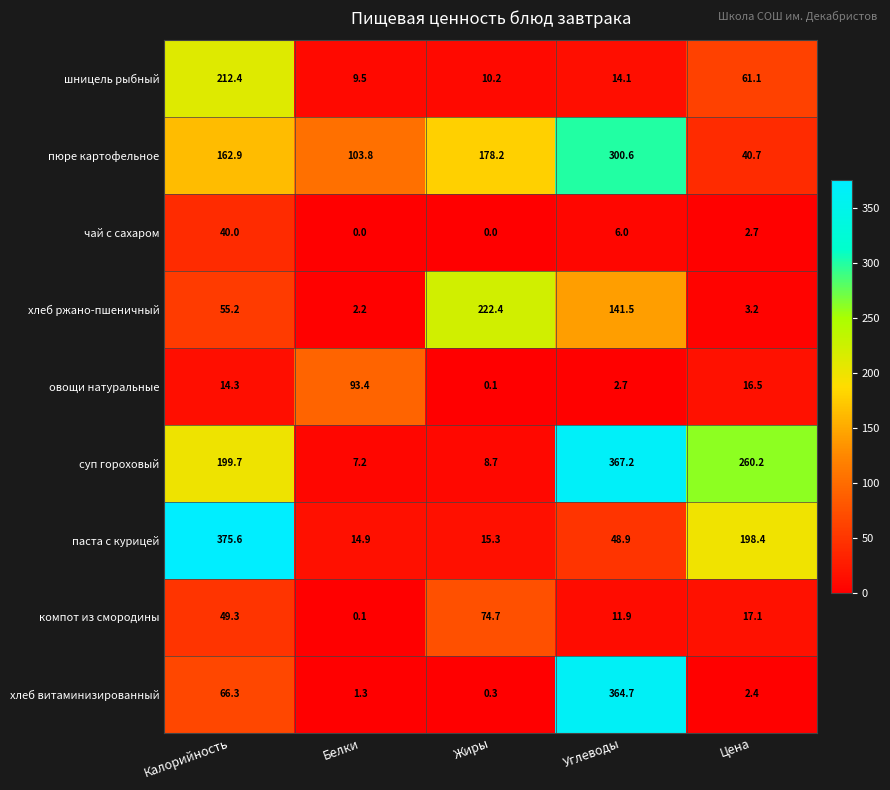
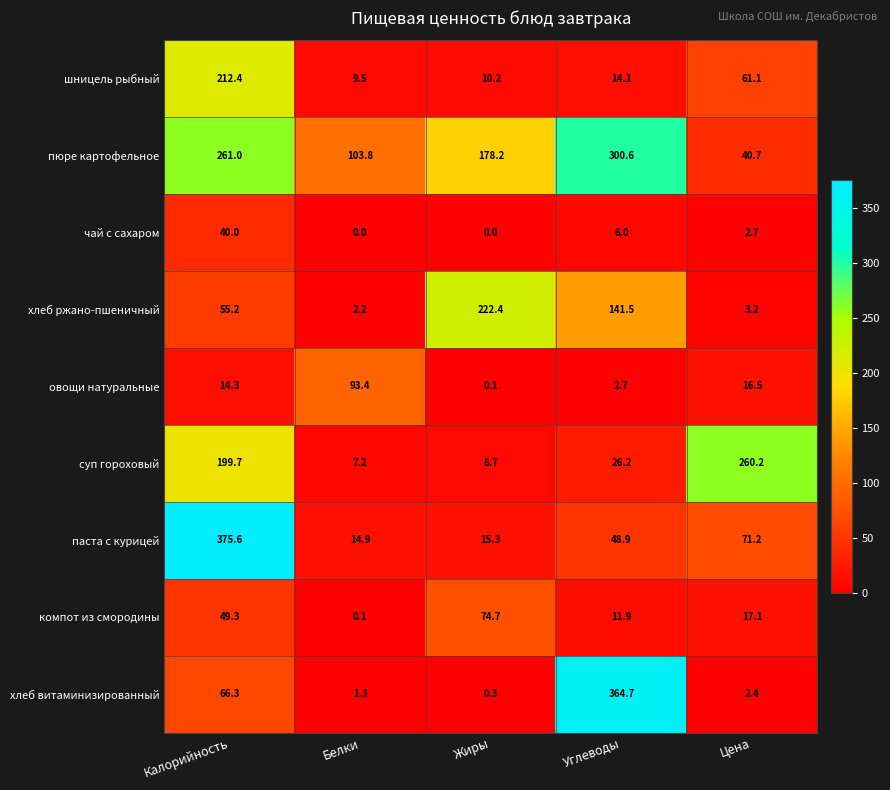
пюре картофельное, Калорийность: 162.9 -> 261.0
суп гороховый, Углеводы: 367.2 -> 26.2
паста с курицей, Цена: 198.4 -> 71.2
